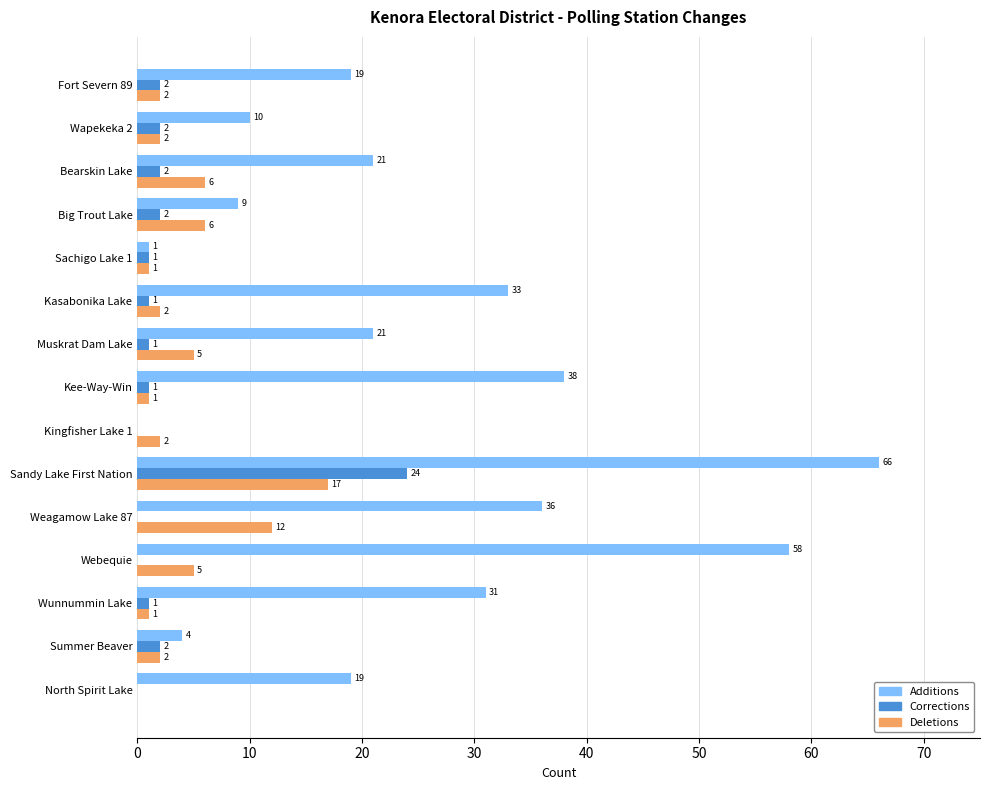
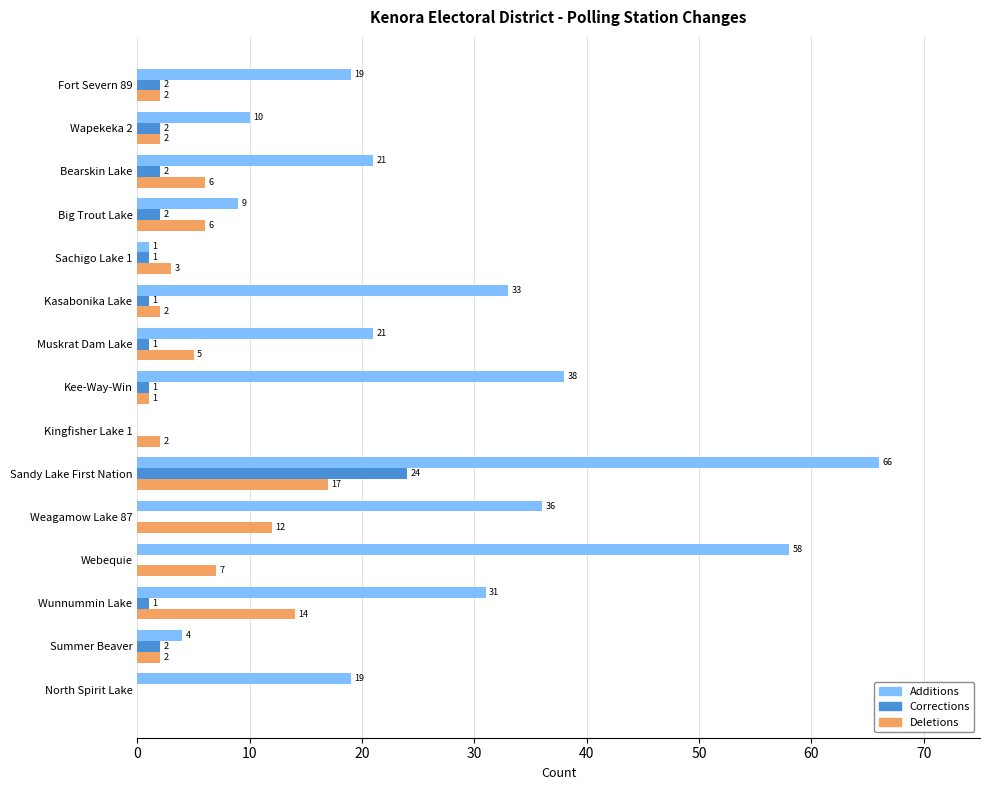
Deletions, Sachigo Lake 1: 1 -> 3
Deletions, Webequie: 5 -> 7
Deletions, Wunnummin Lake: 1 -> 14
